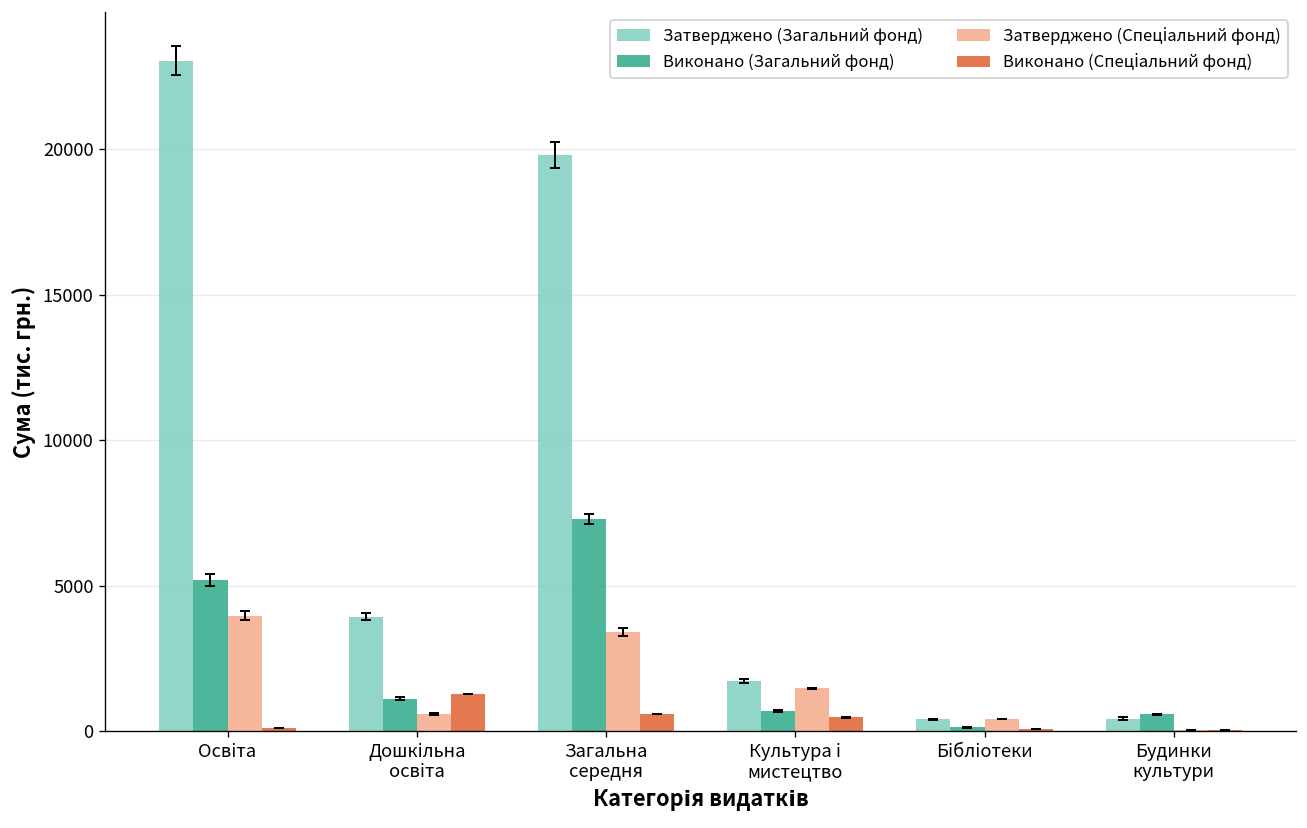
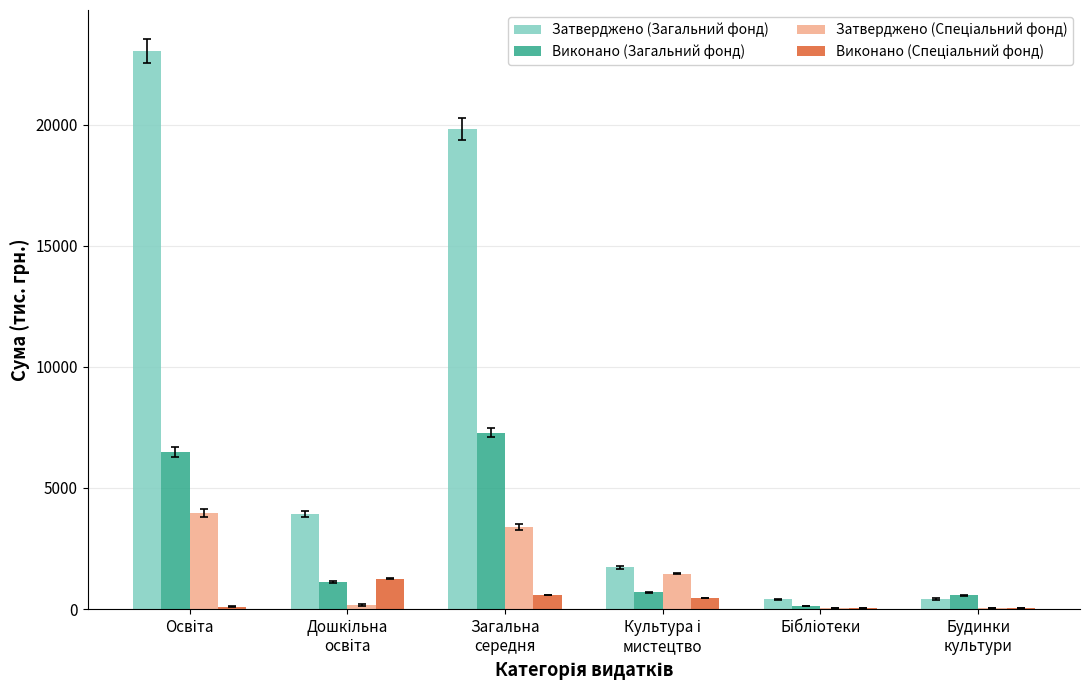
Виконано (Загальний фонд), Освіта: 5200 -> 6500
Затверджено (Спеціальний фонд), Дошкільна освіта: 600 -> 200
Затверджено (Спеціальний фонд), Бібліотеки: 400 -> 100
